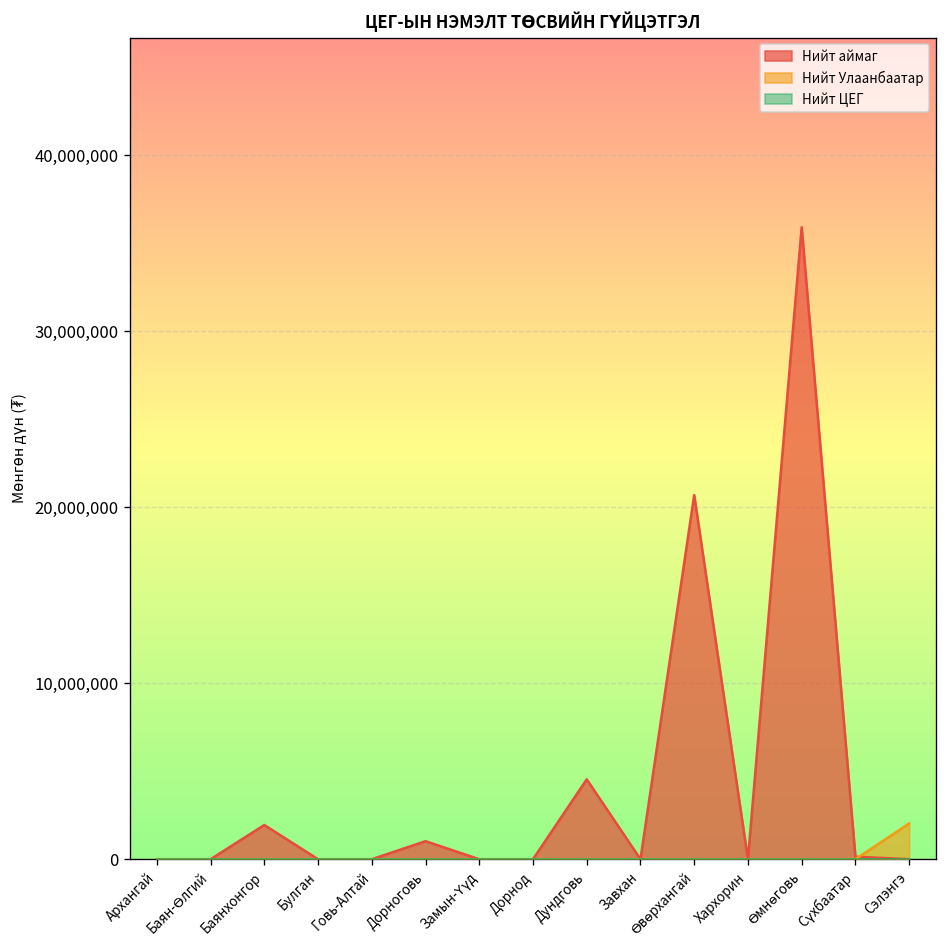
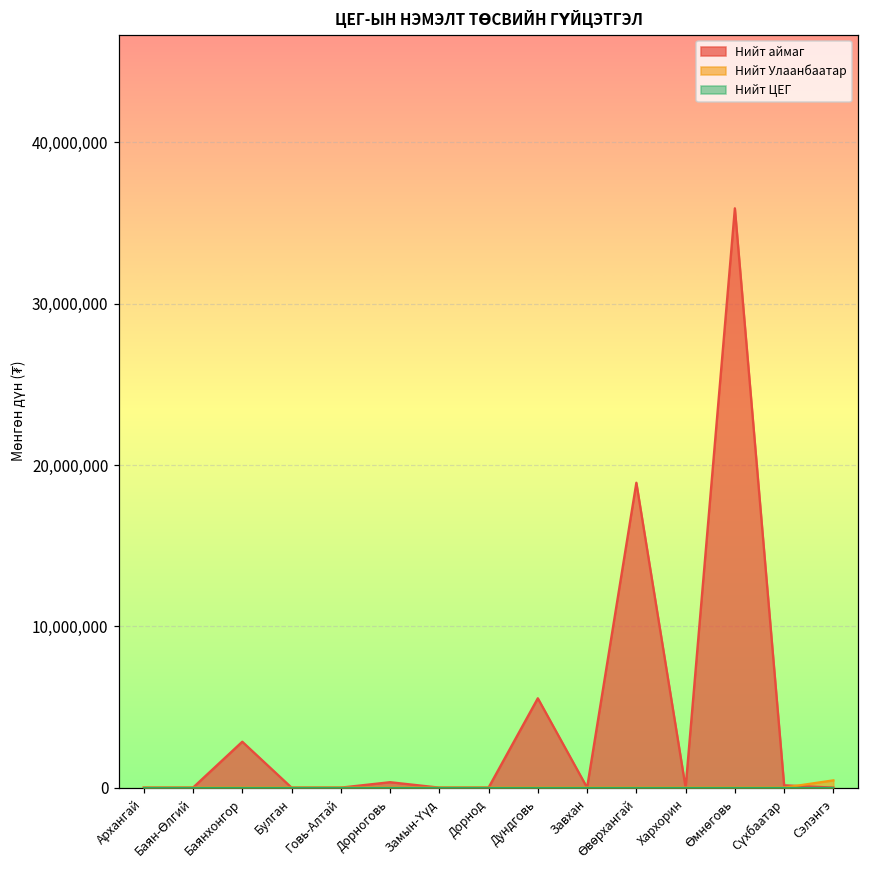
Нийт аймаг, Баянхонгор: 1,900,000 -> 2,800,000
Нийт аймаг, Дорноговь: 1,000,000 -> 300,000
Нийт аймаг, Дундговь: 4,500,000 -> 5,500,000
Нийт аймаг, Өвөрхангай: 20,700,000 -> 18,900,000
Нийт Улаанбаатар, Сэлэнгэ: 2,000,000 -> 500,000
